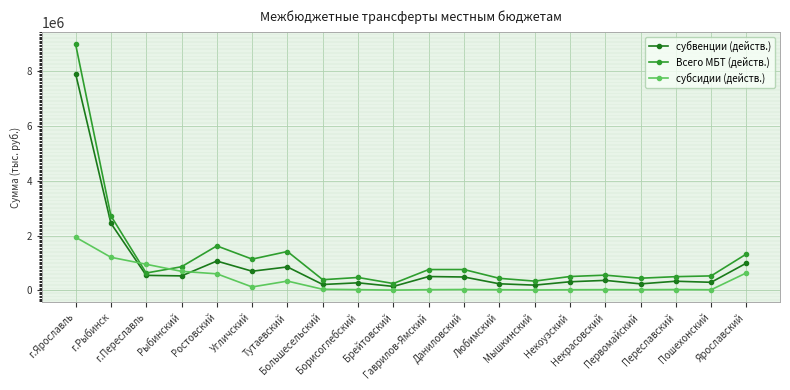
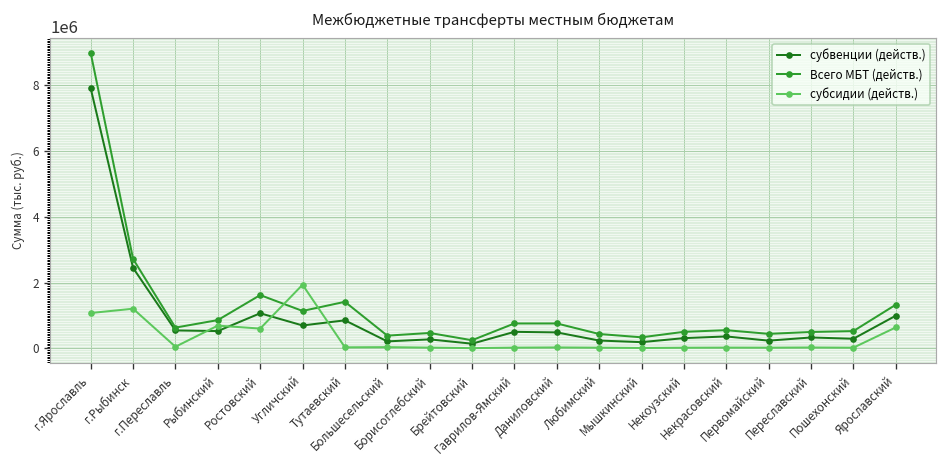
субсидии (действ.), г.Ярославль: 1900000 -> 1100000
субсидии (действ.), г.Переславль: 1000000 -> 100000
субсидии (действ.), Угличский: 100000 -> 1900000
субсидии (действ.), Тутаевский: 300000 -> 0
